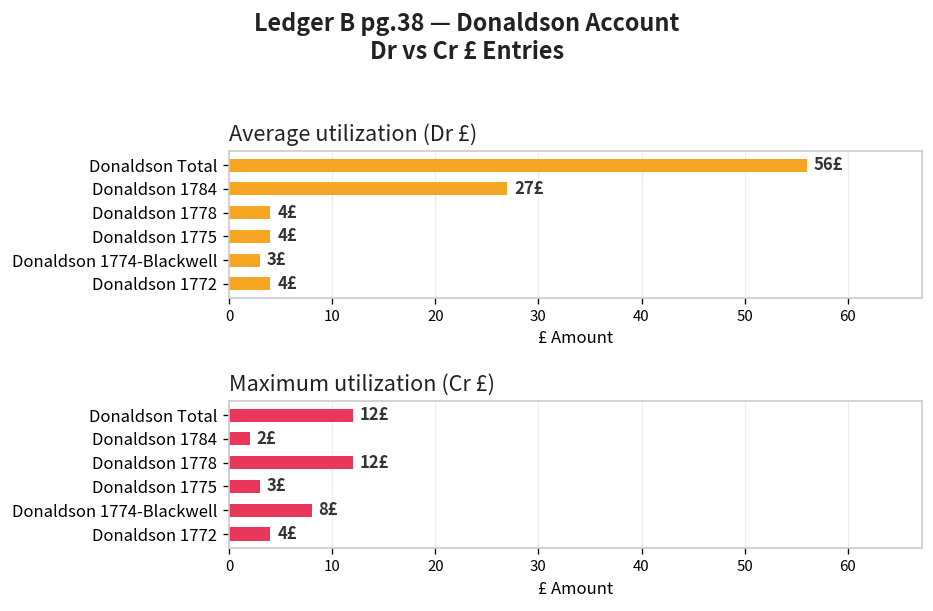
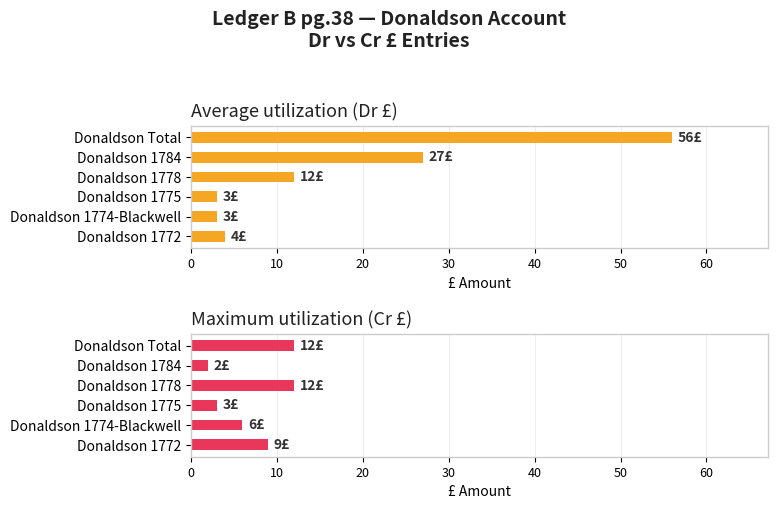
Average utilization (Dr £), Donaldson 1778: 4£ -> 12£
Average utilization (Dr £), Donaldson 1775: 4£ -> 3£
Maximum utilization (Cr £), Donaldson 1774-Blackwell: 8£ -> 6£
Maximum utilization (Cr £), Donaldson 1772: 4£ -> 9£
